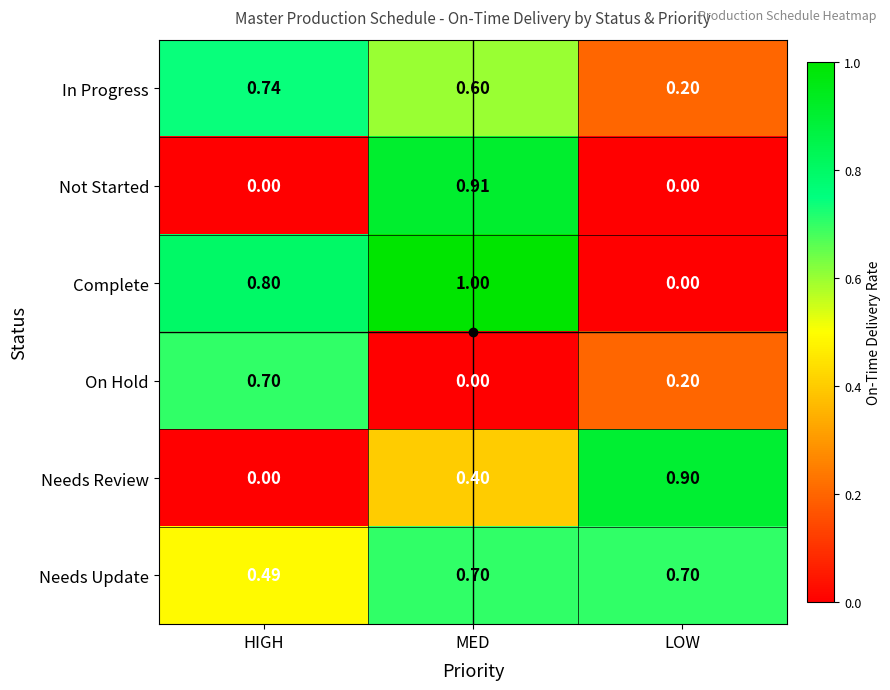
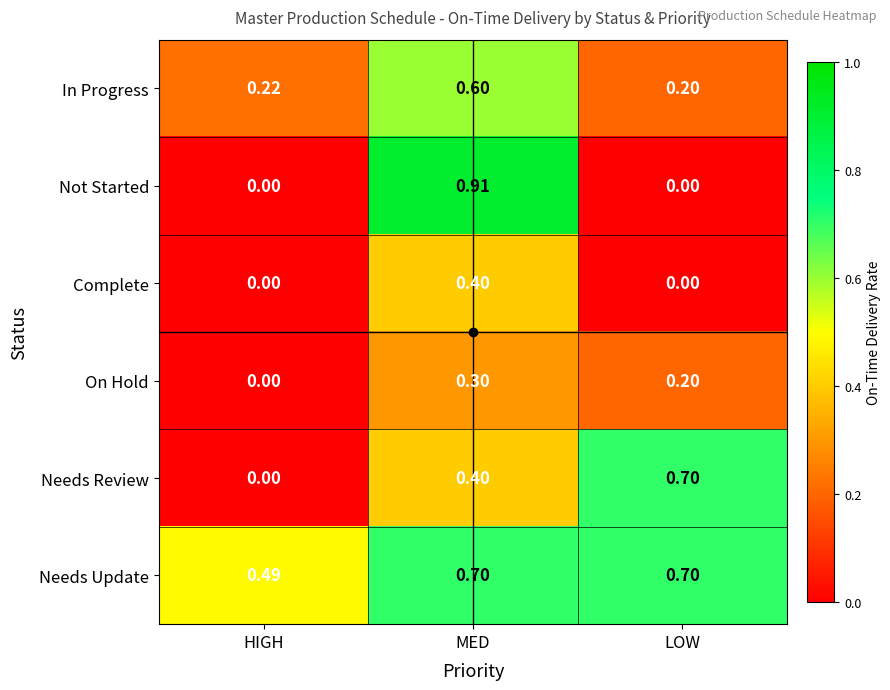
In Progress, HIGH: 0.74 -> 0.22
Complete, HIGH: 0.80 -> 0.00
Complete, MED: 1.00 -> 0.40
On Hold, HIGH: 0.70 -> 0.00
On Hold, MED: 0.00 -> 0.30
Needs Review, LOW: 0.90 -> 0.70
